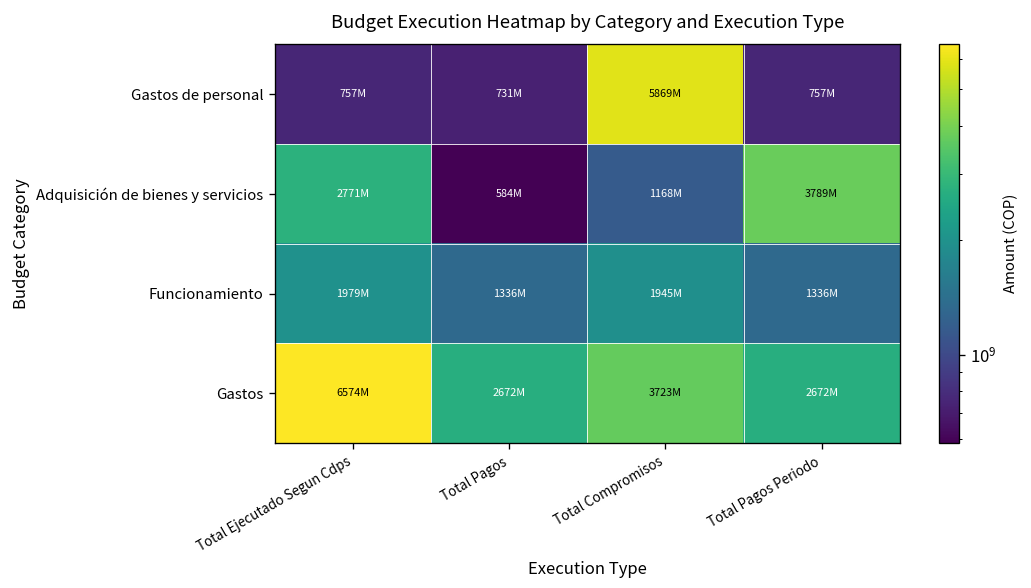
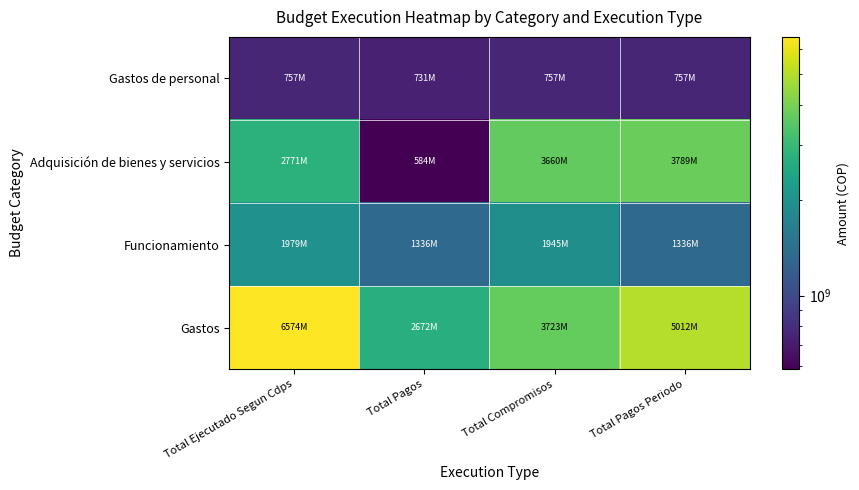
Gastos de personal, Total Compromisos: 5869M -> 757M
Adquisición de bienes y servicios, Total Compromisos: 1168M -> 3660M
Gastos, Total Pagos Periodo: 2672M -> 5012M
